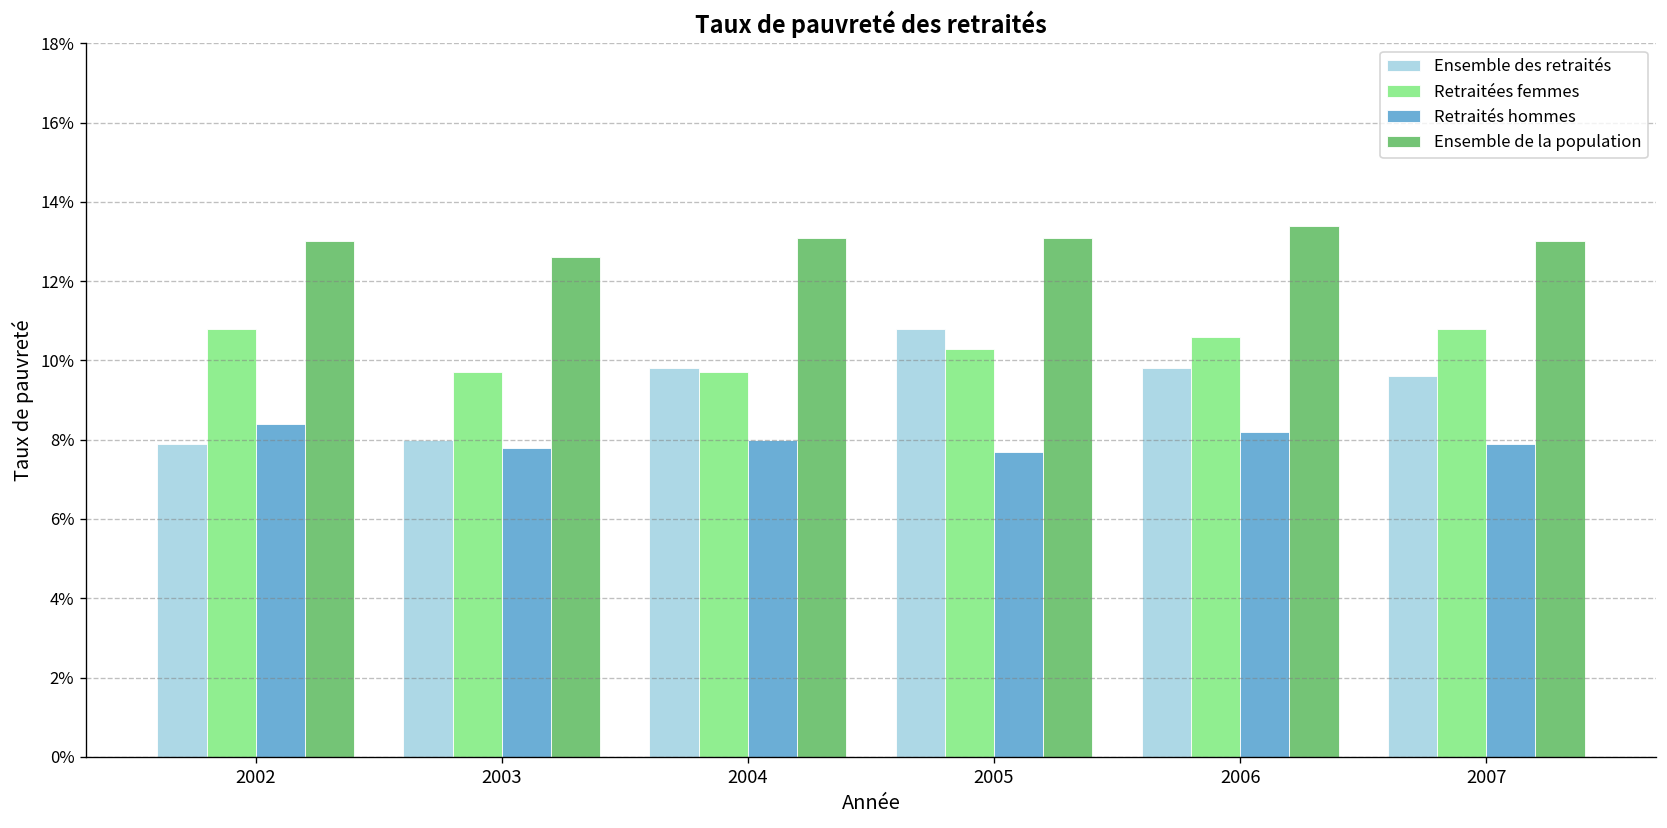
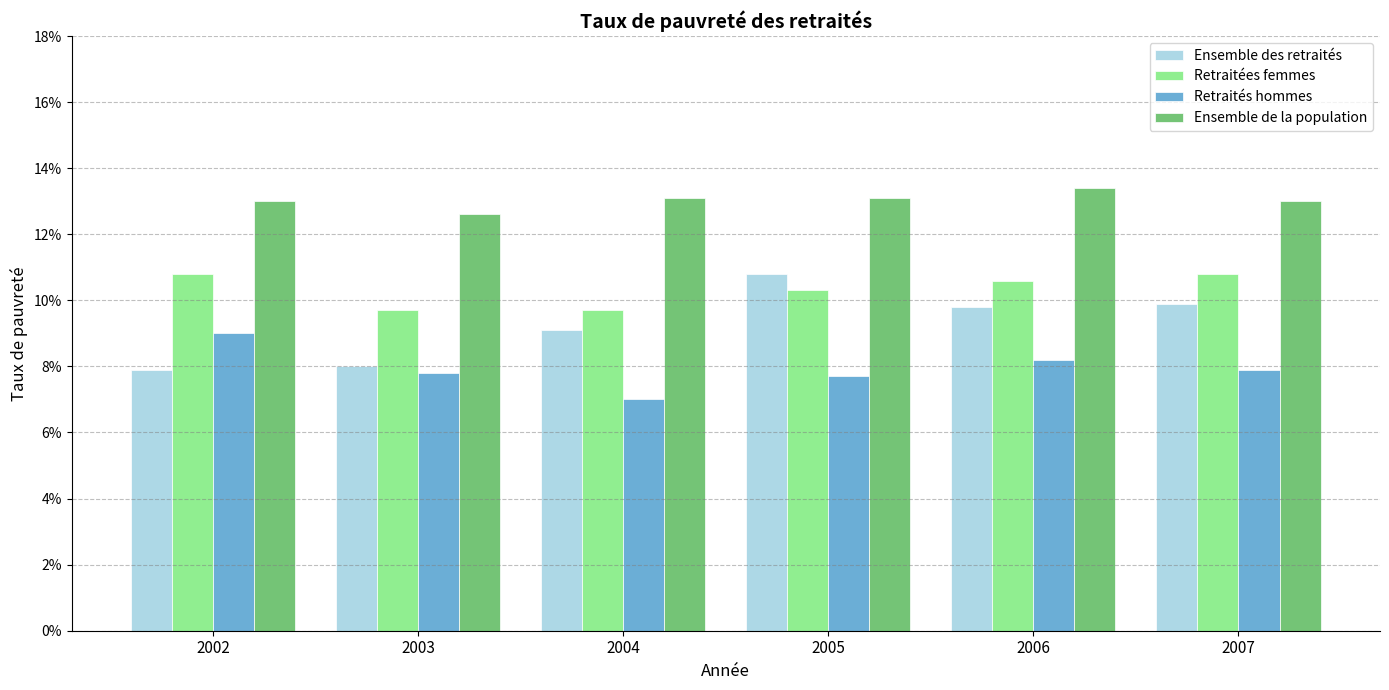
Retraités hommes, 2002: 8.4% -> 9.0%
Ensemble des retraités, 2004: 9.8% -> 9.1%
Retraités hommes, 2004: 8.0% -> 7.0%
Ensemble des retraités, 2007: 9.6% -> 9.9%
